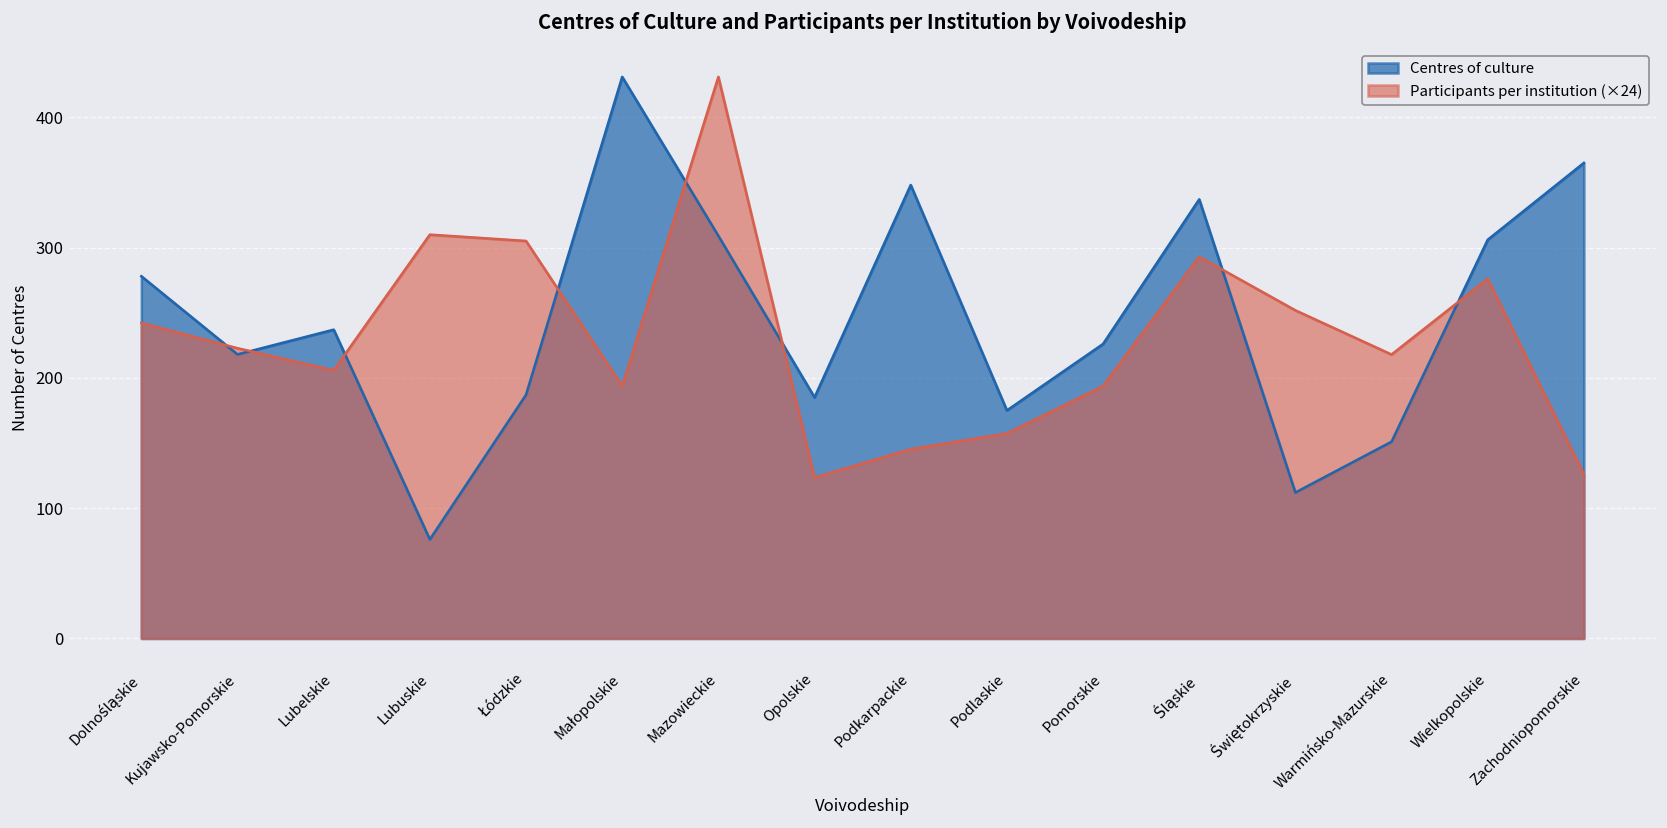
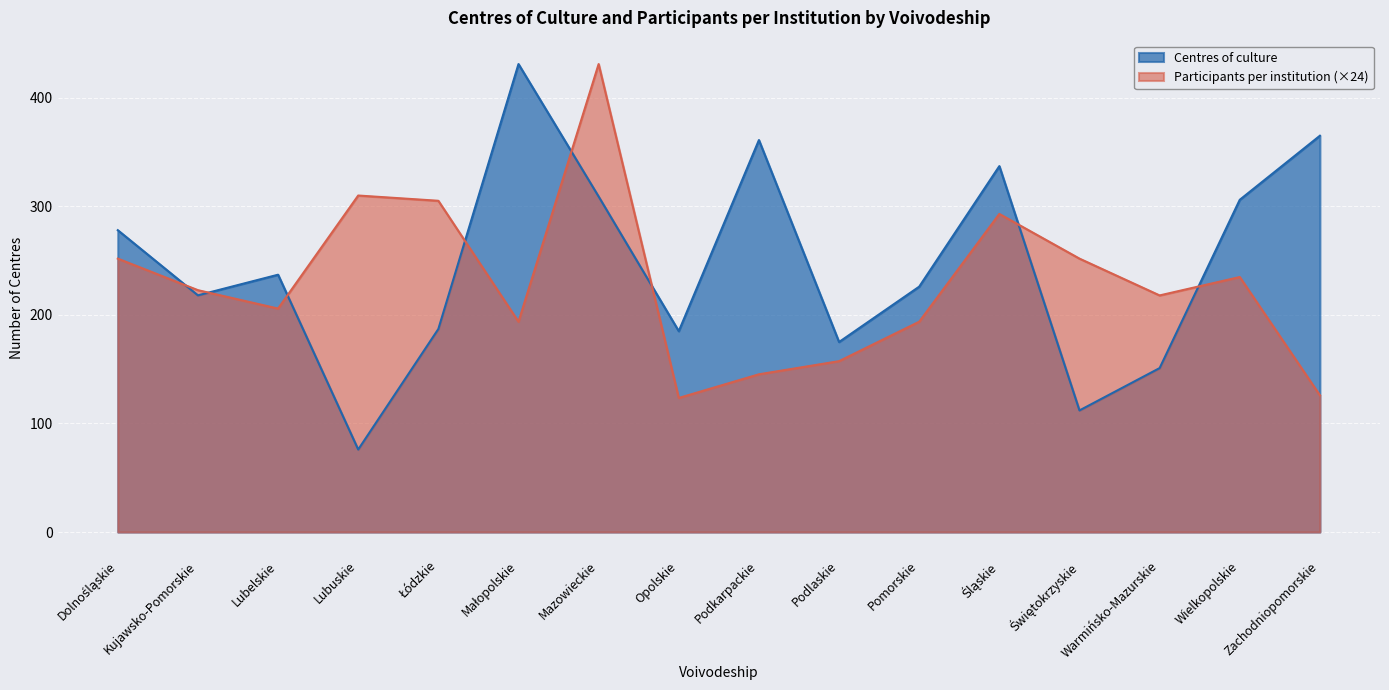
Participants per institution (×24), Dolnośląskie: 242 -> 252
Centres of culture, Podkarpackie: 348 -> 361
Participants per institution (×24), Wielkopolskie: 276 -> 235
